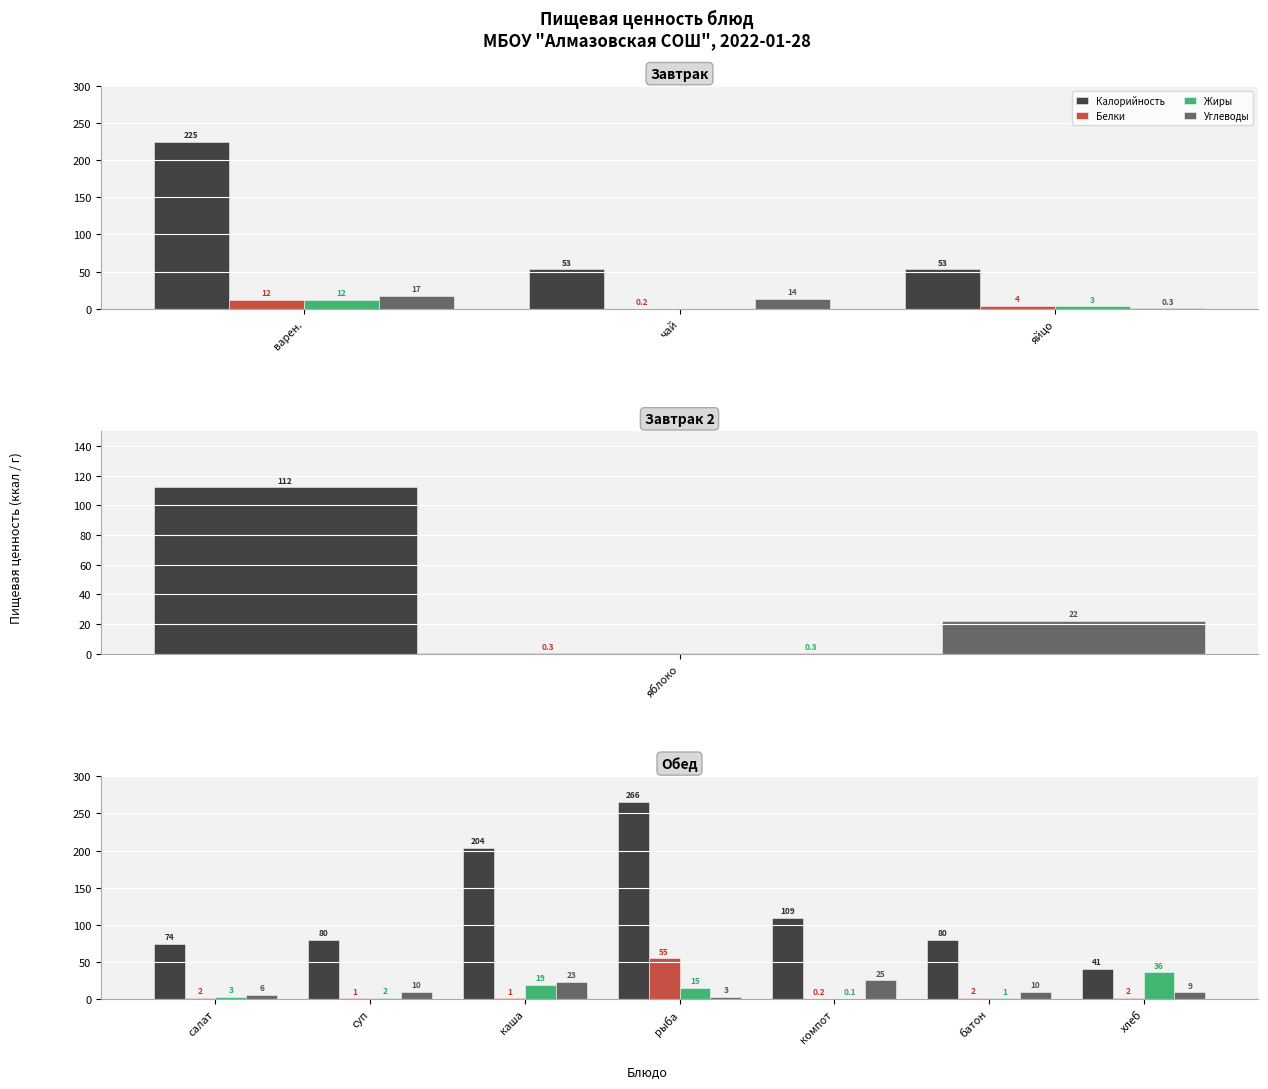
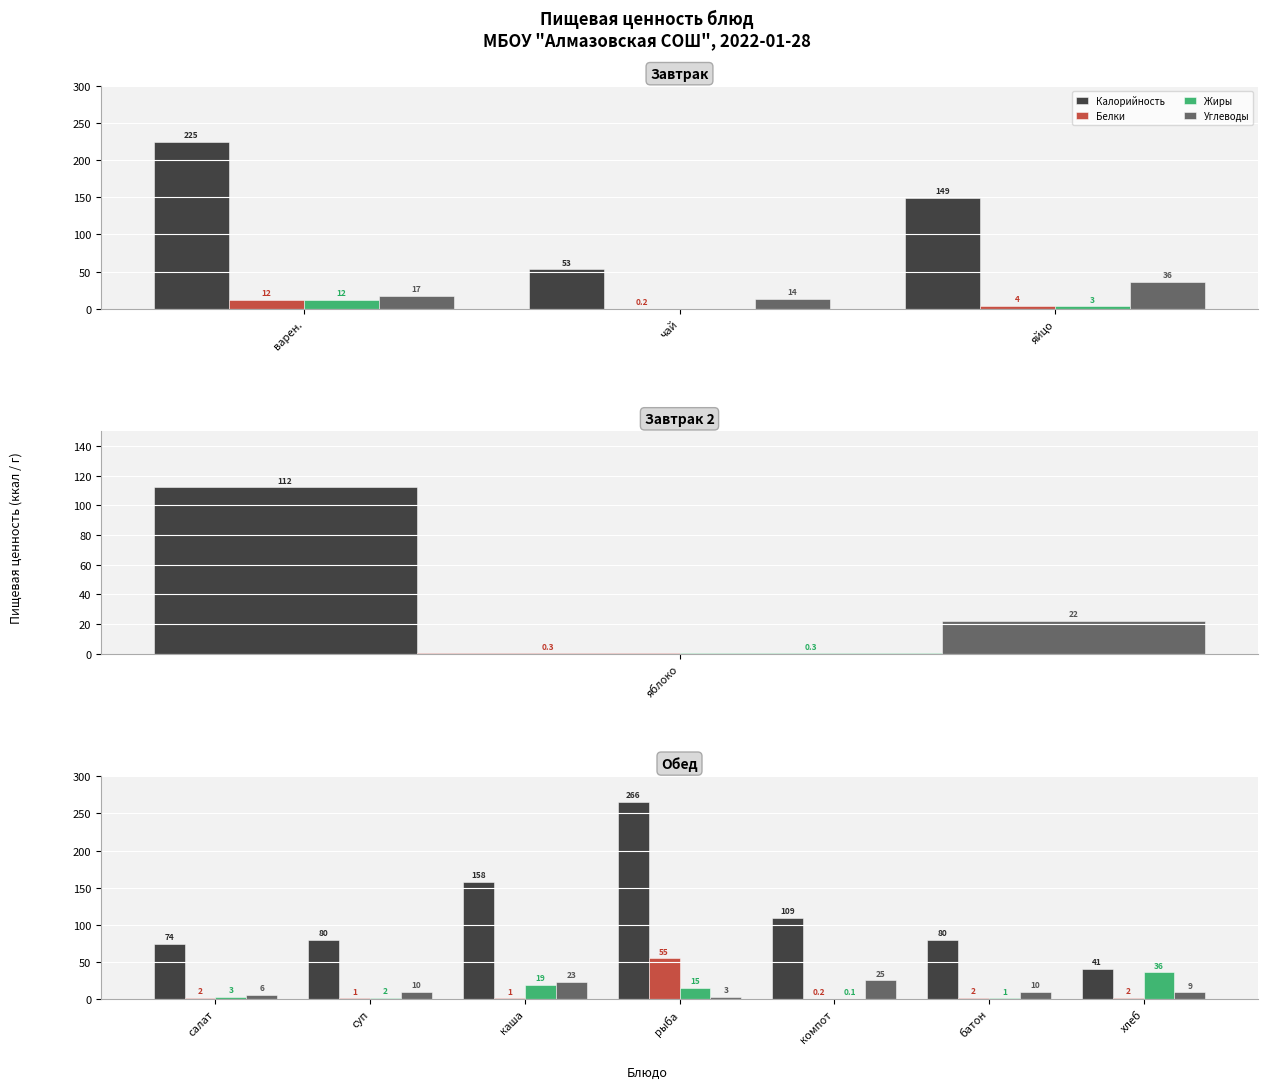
Завтрак, Калорийность, яйцо: 53 -> 149
Завтрак, Углеводы, яйцо: 0.3 -> 36
Обед, Калорийность, каша: 204 -> 158
